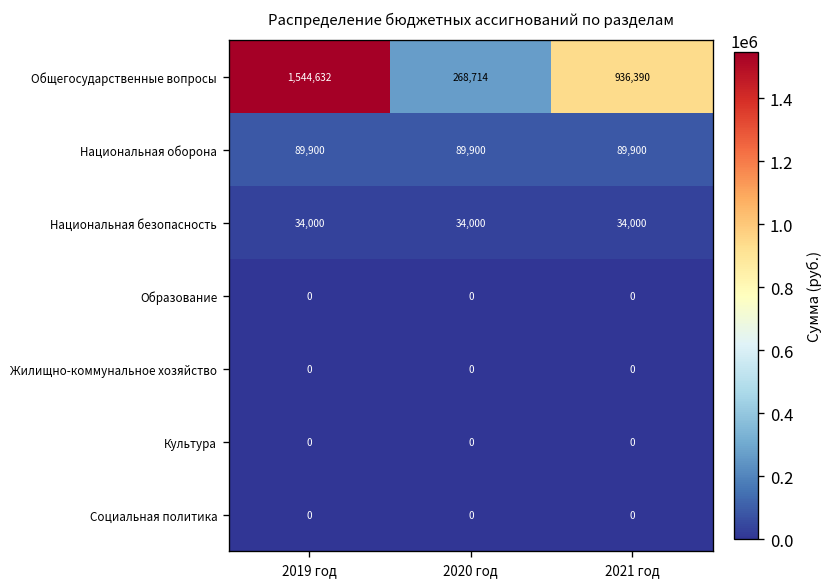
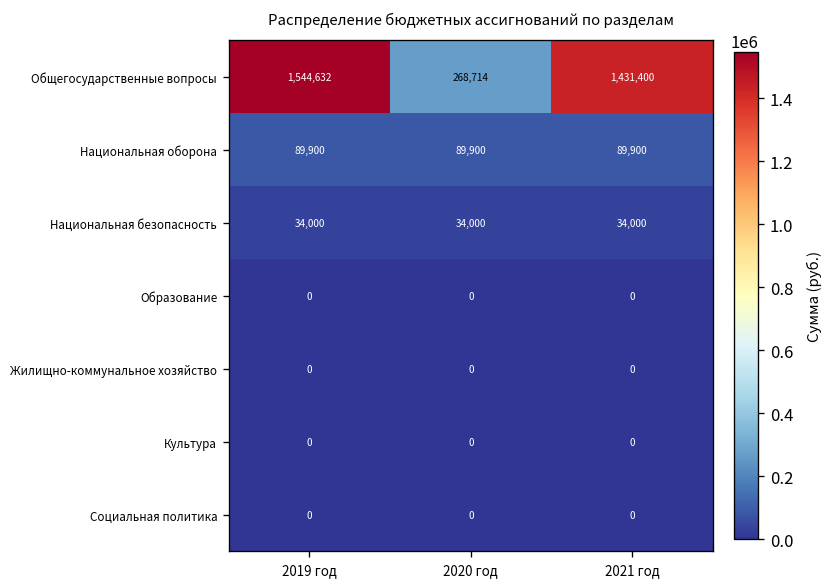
Общегосударственные вопросы, 2021 год: 936,390 -> 1,431,400
